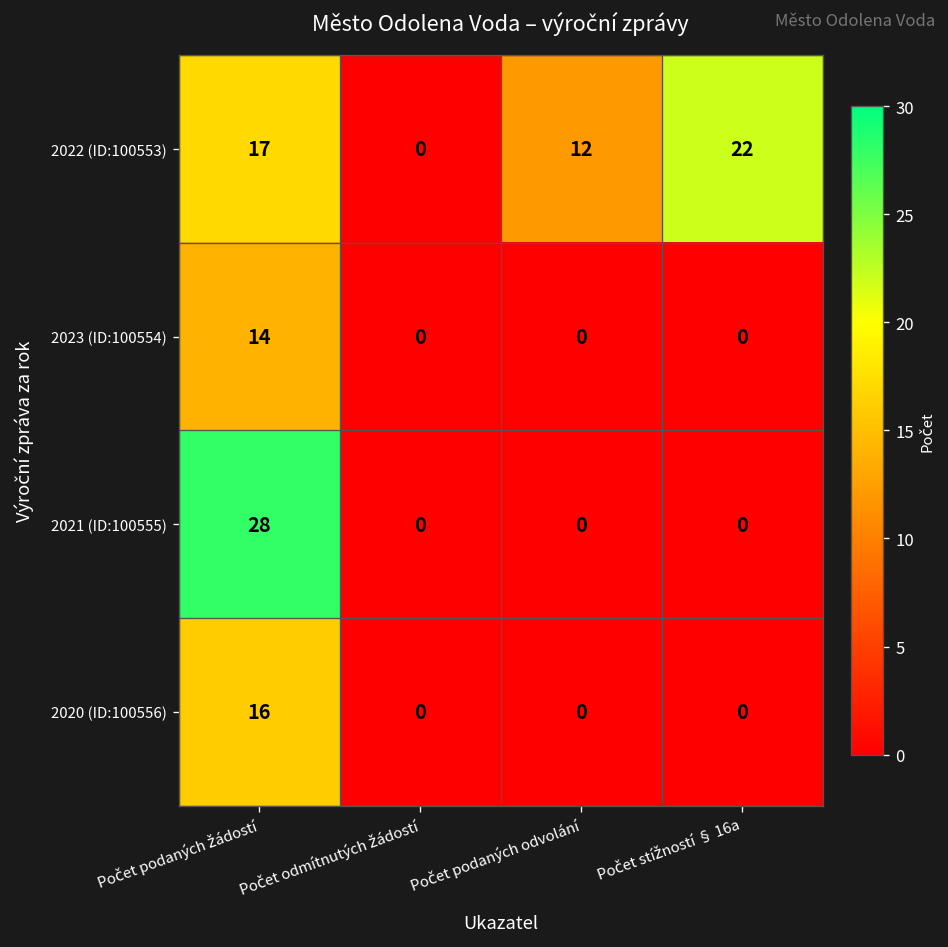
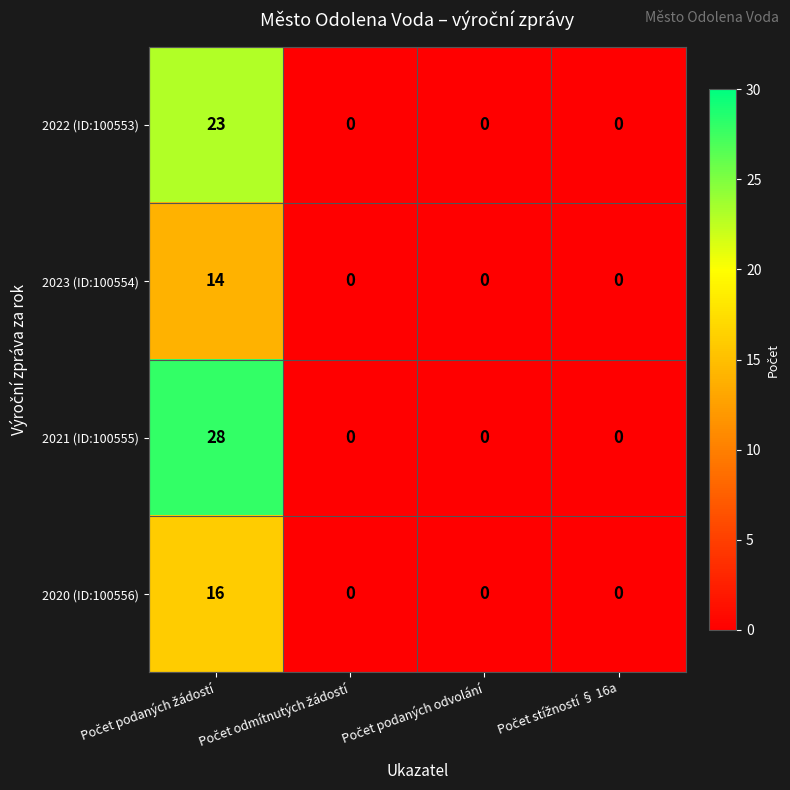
2022 (ID:100553), Počet podaných žádostí: 17 -> 23
2022 (ID:100553), Počet podaných odvolání: 12 -> 0
2022 (ID:100553), Počet stížností § 16a: 22 -> 0
